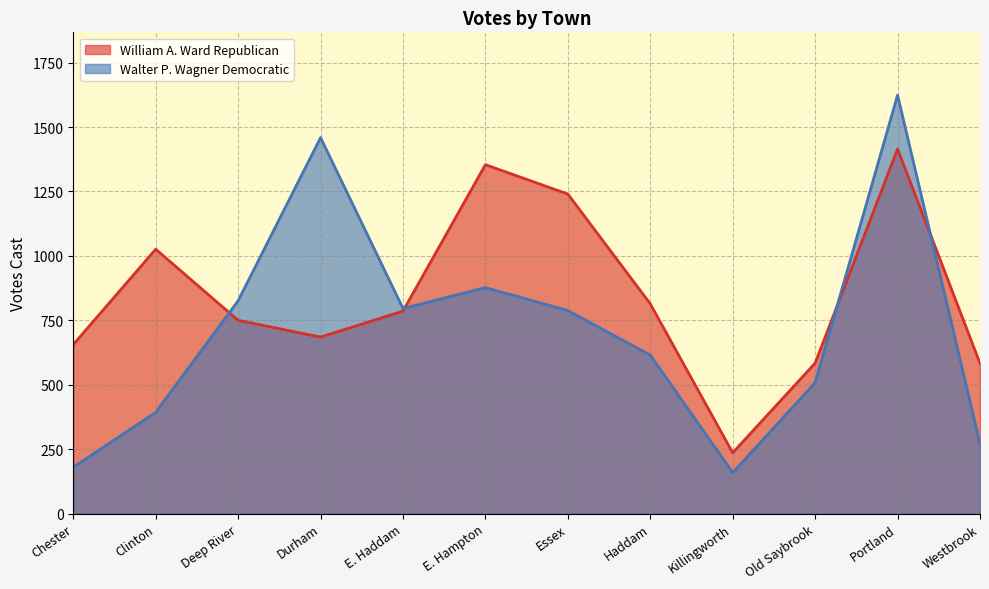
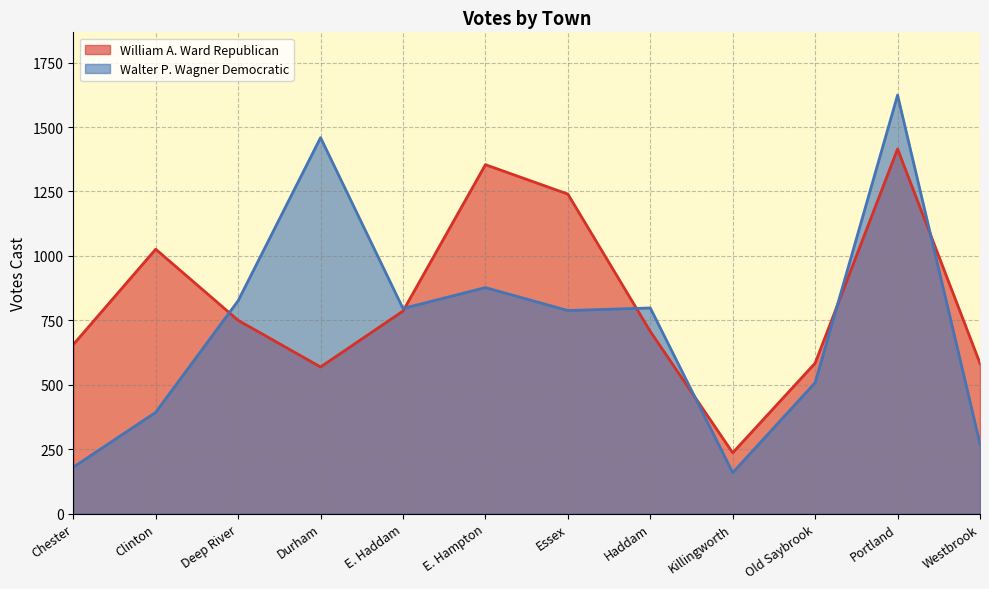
William A. Ward Republican, Durham: 690 -> 570
William A. Ward Republican, Haddam: 810 -> 710
Walter P. Wagner Democratic, Haddam: 620 -> 800
